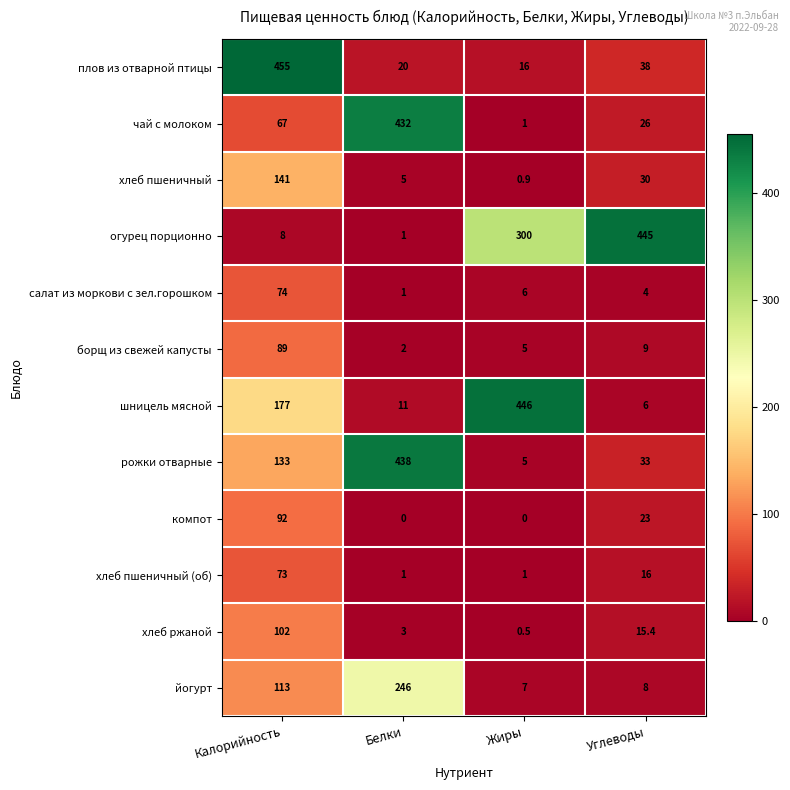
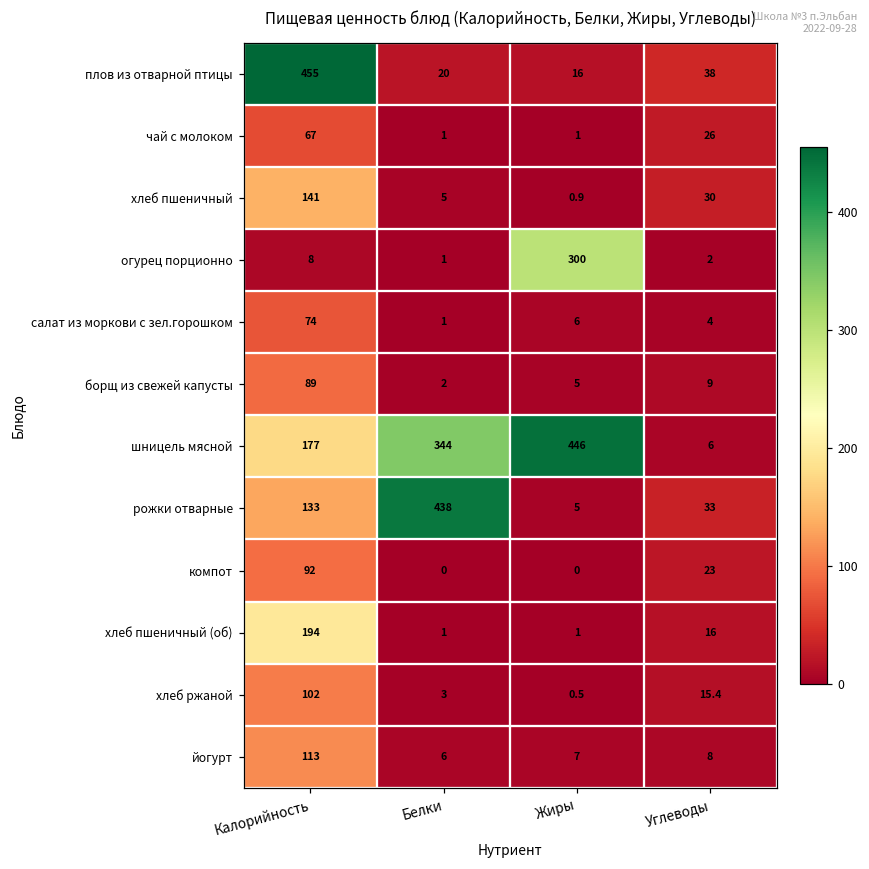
чай с молоком, Белки: 432 -> 1
огурец порционно, Углеводы: 445 -> 2
шницель мясной, Белки: 11 -> 344
хлеб пшеничный (об), Калорийность: 73 -> 194
йогурт, Белки: 246 -> 6
